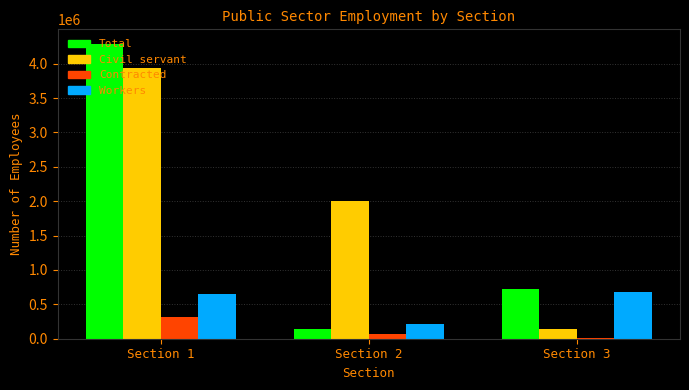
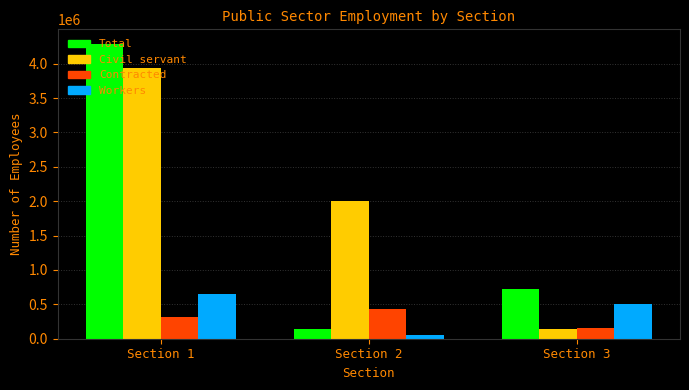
Contracted, Section 2: 100000 -> 400000
Workers, Section 2: 200000 -> 100000
Contracted, Section 3: 0 -> 200000
Workers, Section 3: 700000 -> 500000
